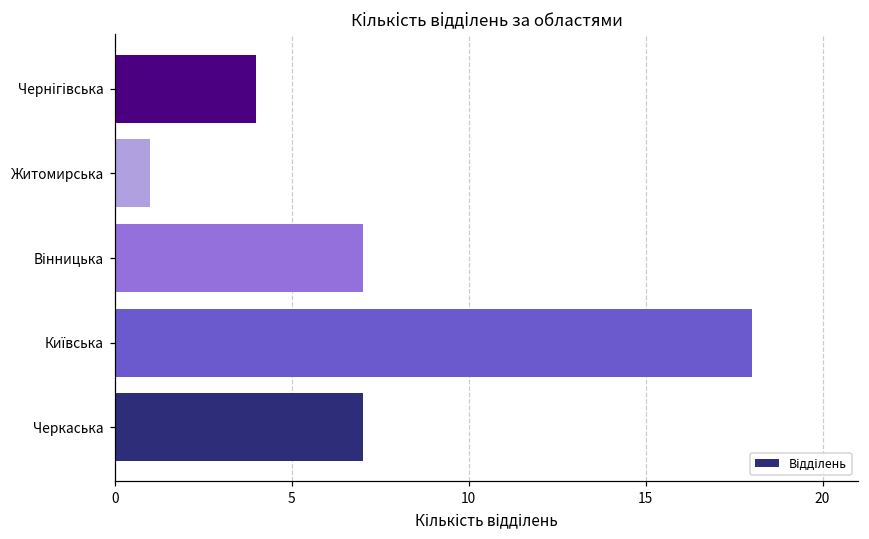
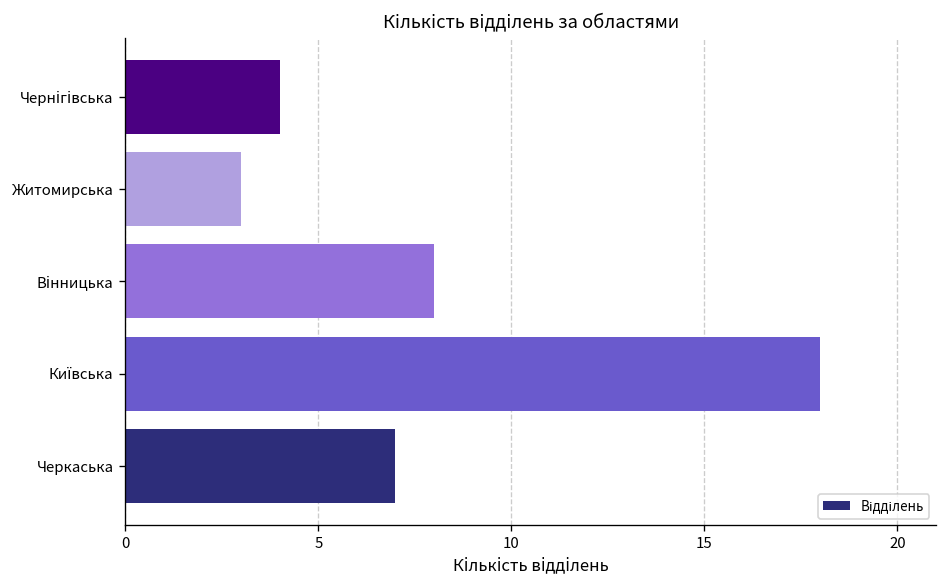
Житомирська: 1 -> 3
Вінницька: 7 -> 8
